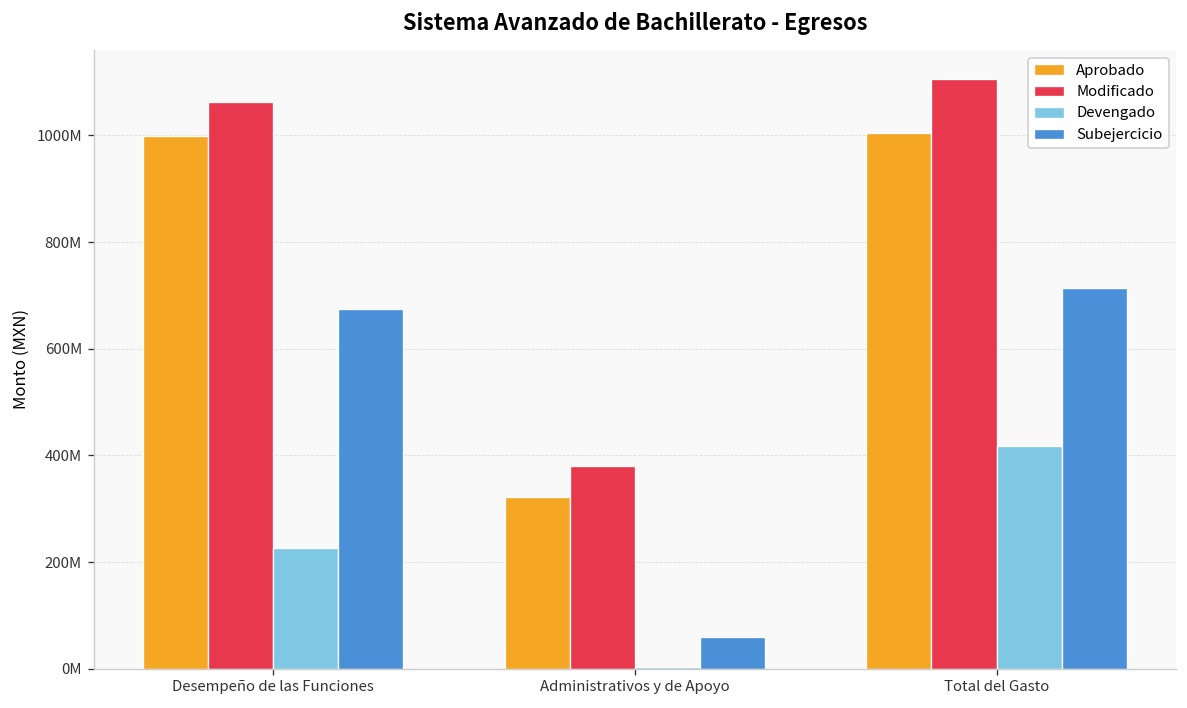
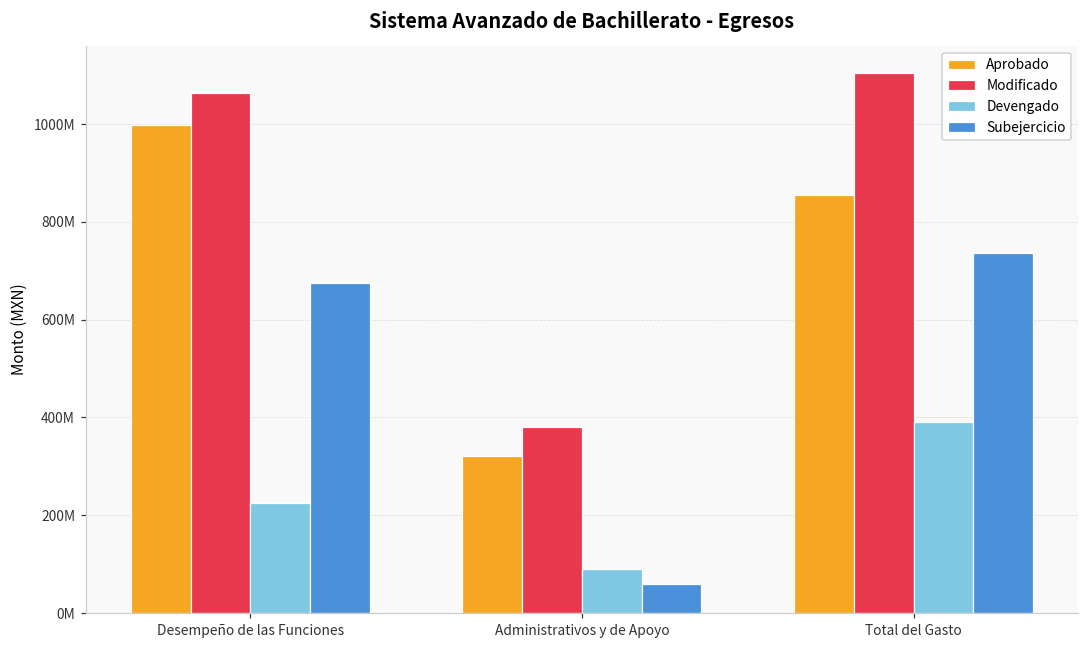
Devengado, Administrativos y de Apoyo: 0 -> 90000000
Aprobado, Total del Gasto: 1010000000 -> 850000000
Devengado, Total del Gasto: 420000000 -> 390000000
Subejercicio, Total del Gasto: 710000000 -> 740000000
